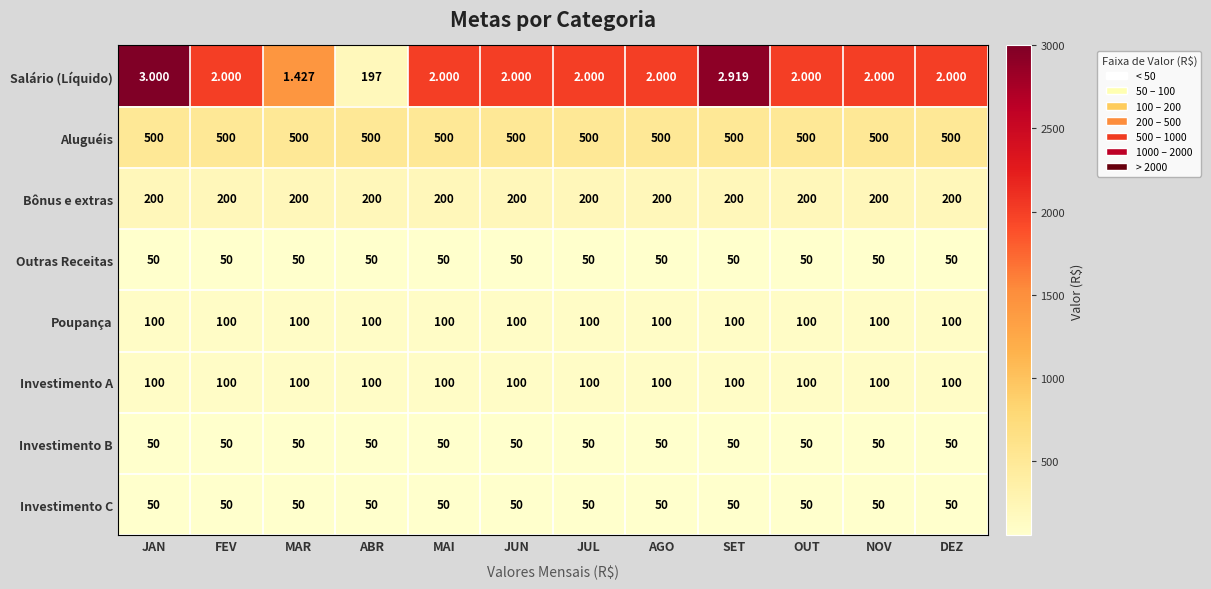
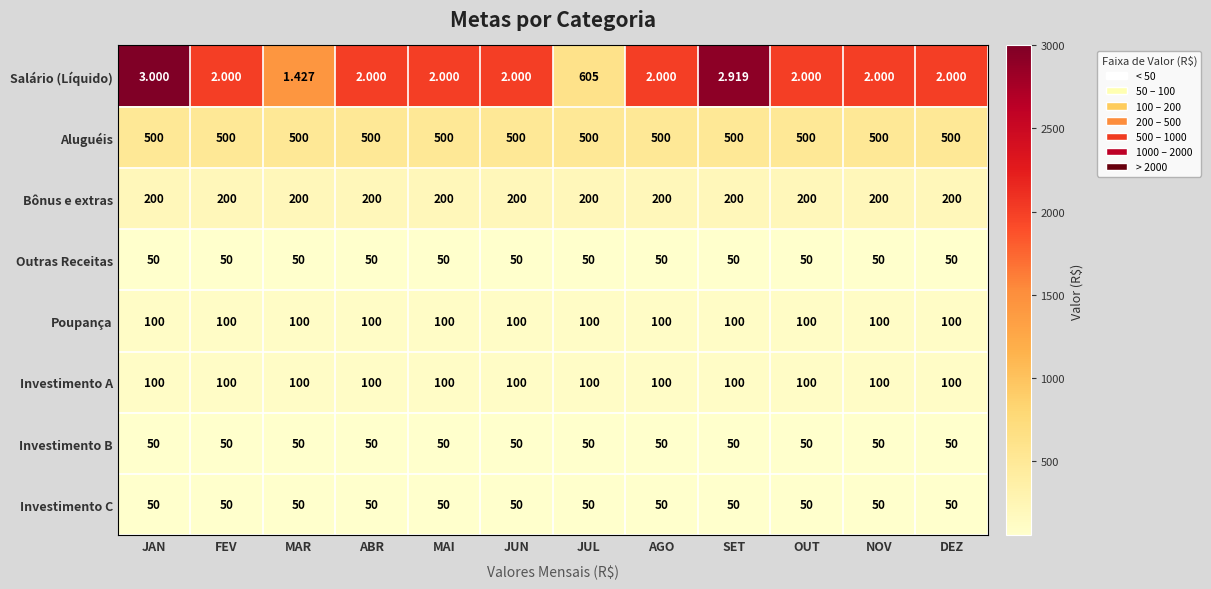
Salário (Líquido), ABR: 197 -> 2.000
Salário (Líquido), JUL: 2.000 -> 605
